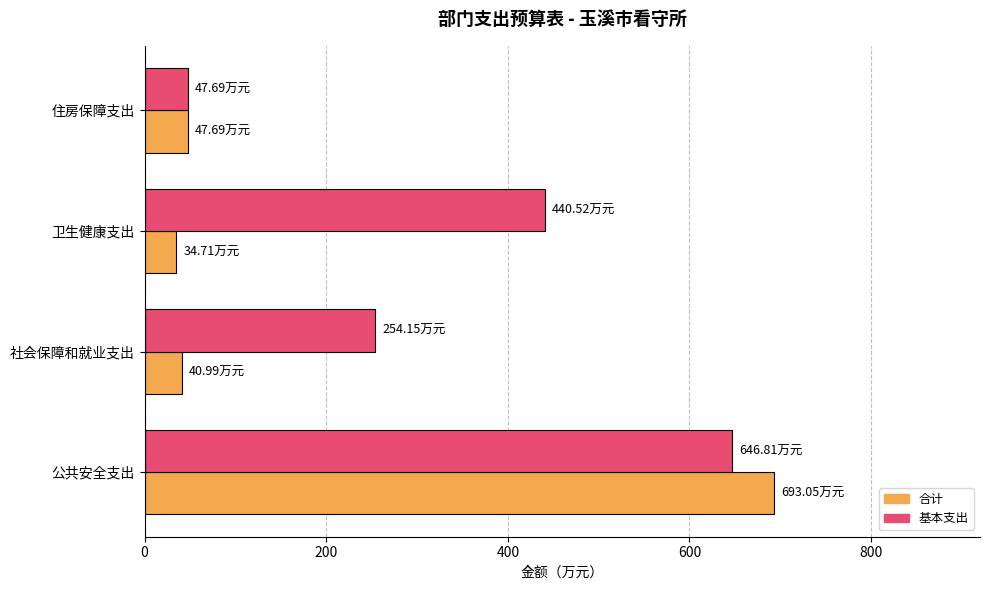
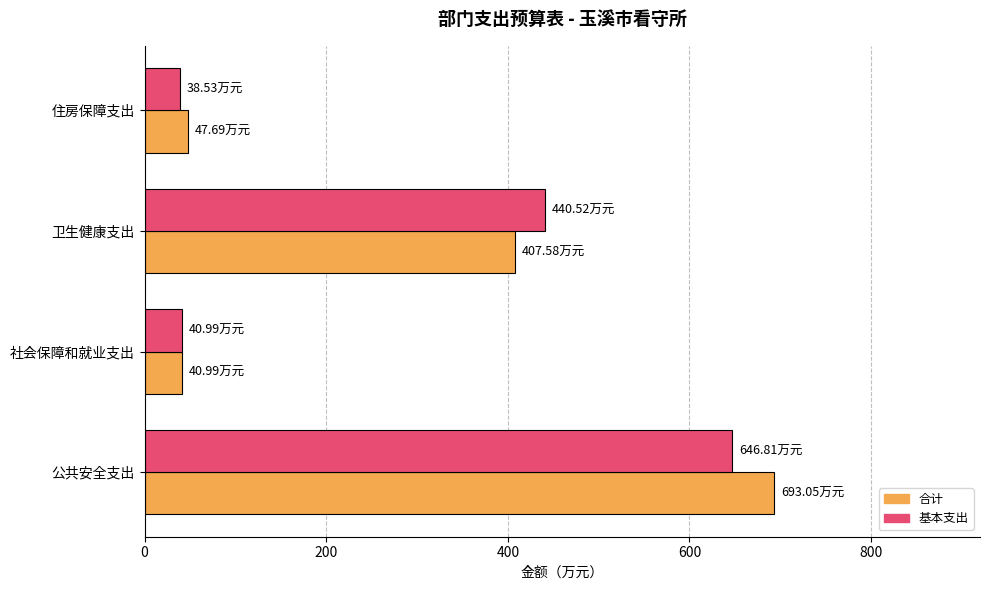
基本支出, 住房保障支出: 47.69 -> 38.53
合计, 卫生健康支出: 34.71 -> 407.58
基本支出, 社会保障和就业支出: 254.15 -> 40.99
